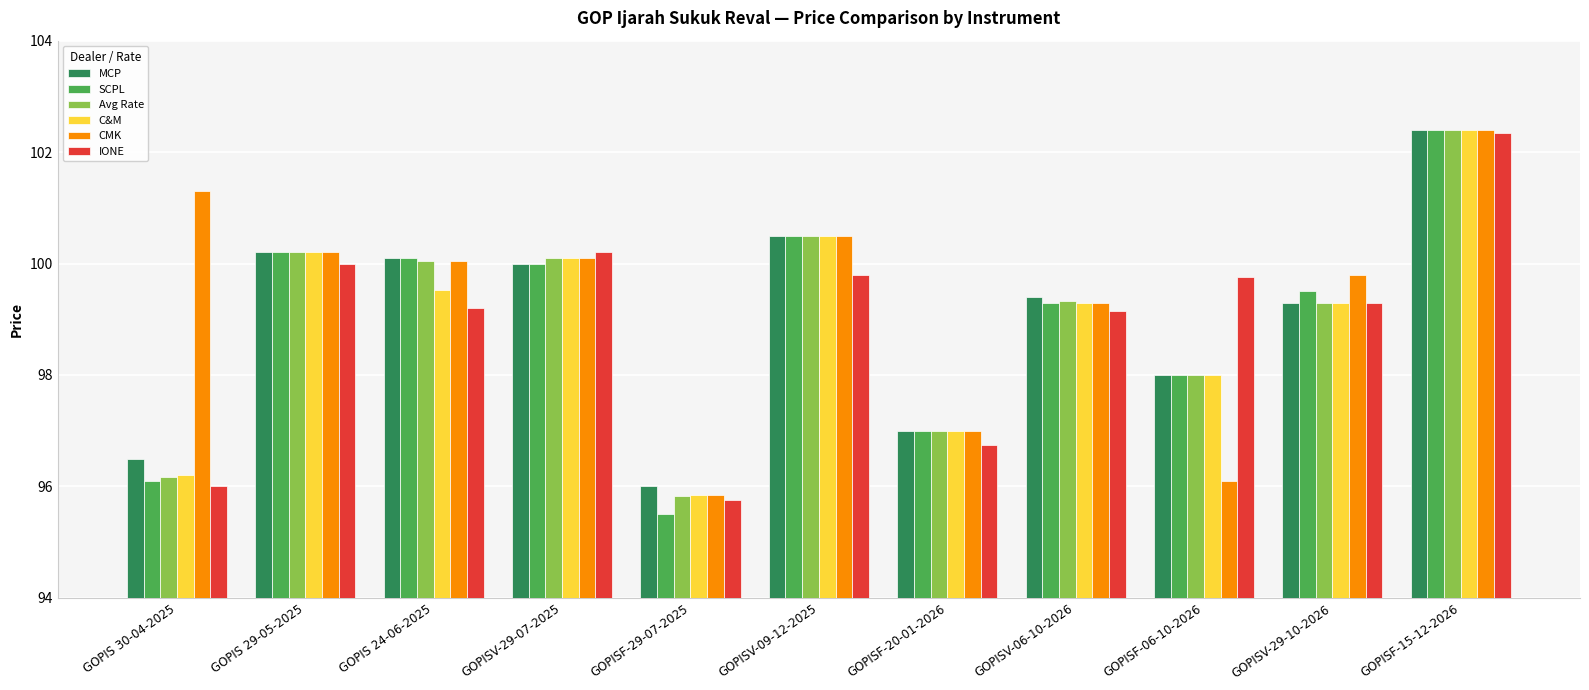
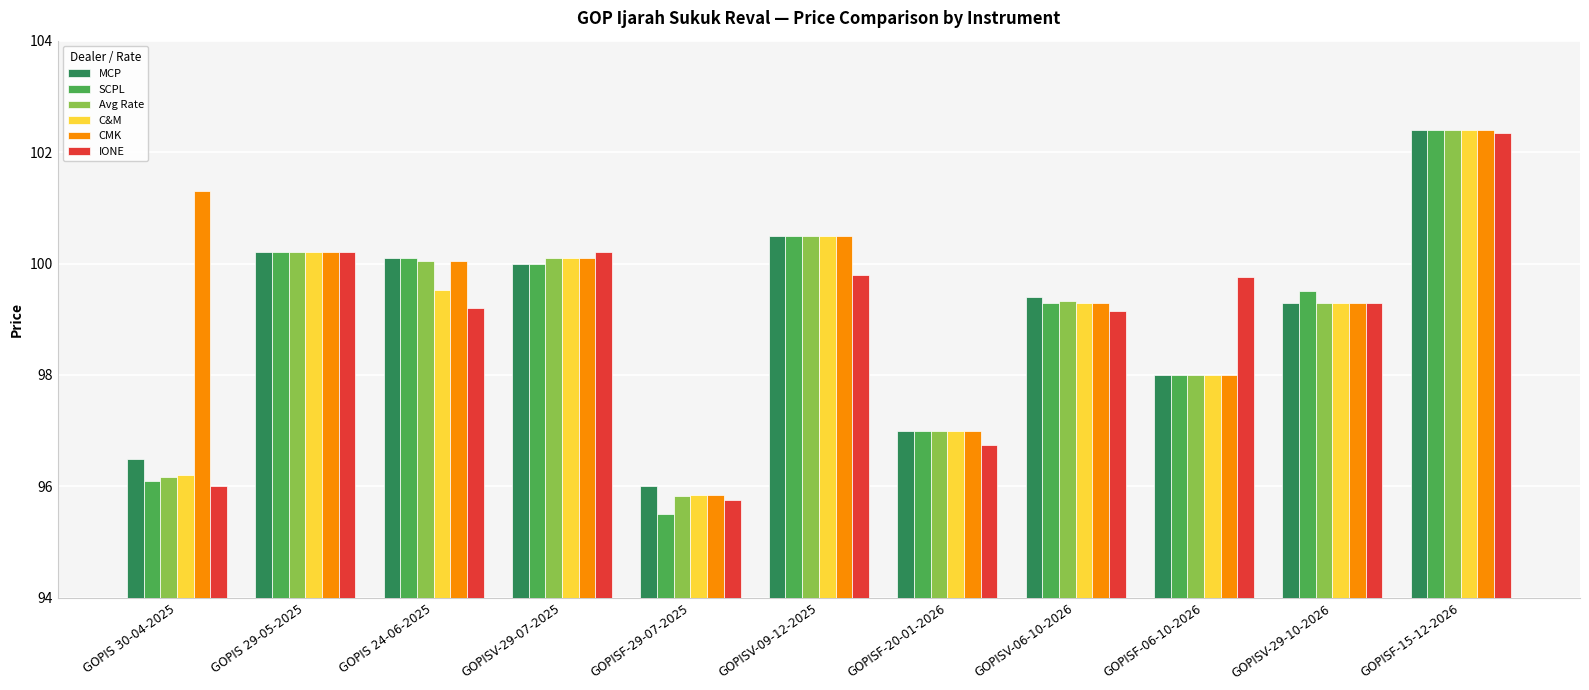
IONE, GOPIS 29-05-2025: 100.0 -> 100.2
CMK, GOPISF-06-10-2026: 96.1 -> 98.0
CMK, GOPISV-29-10-2026: 99.8 -> 99.3
